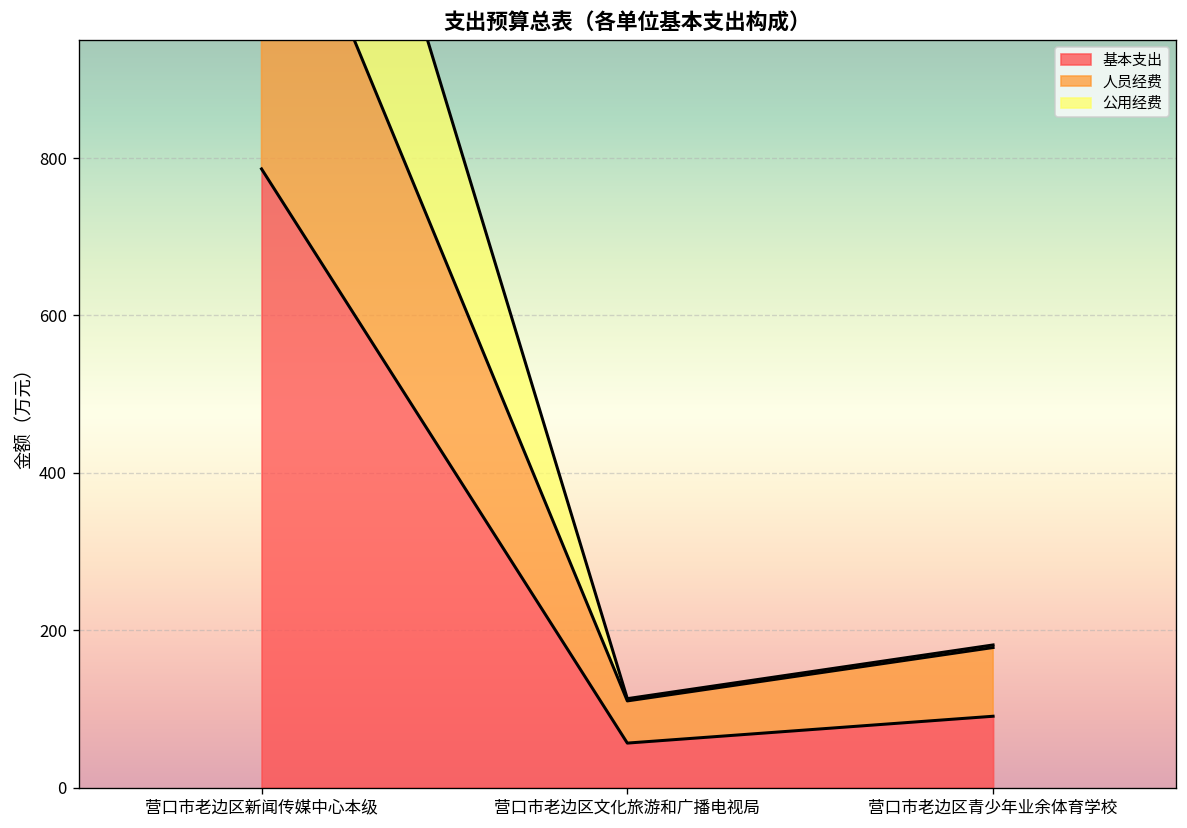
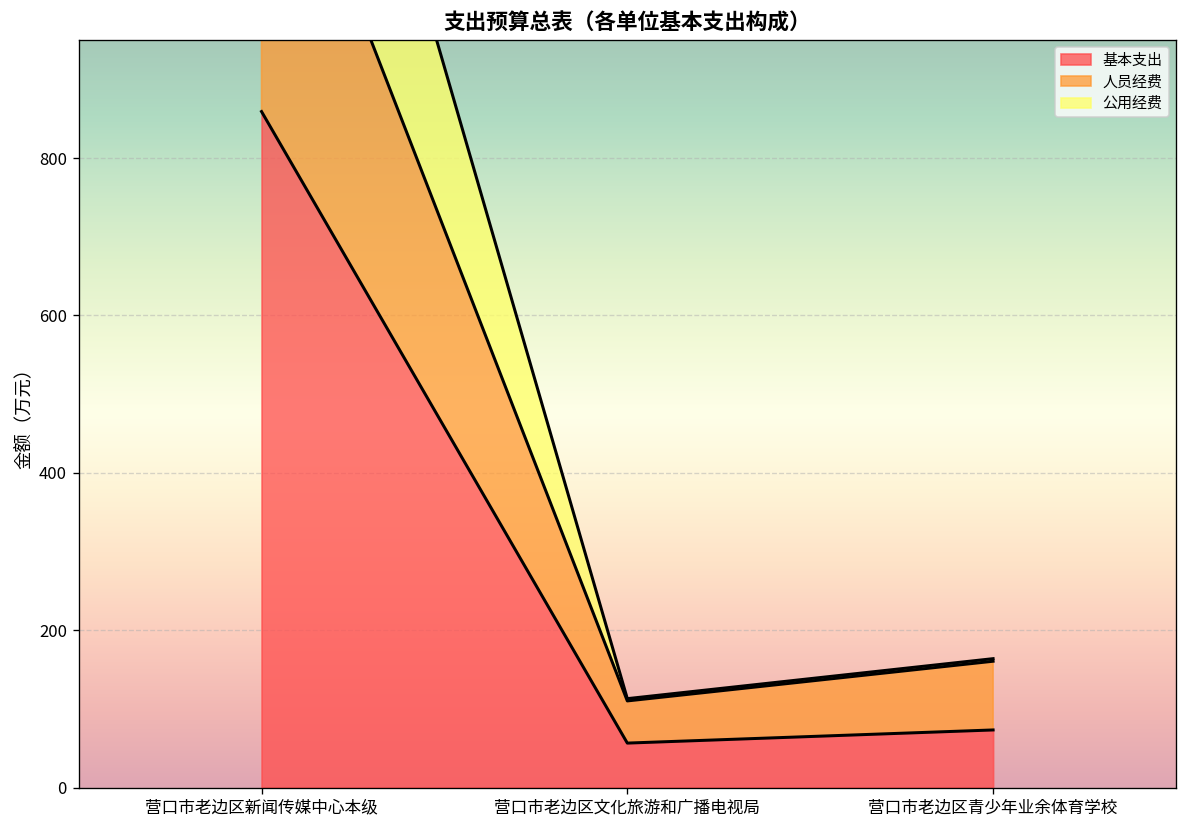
基本支出, 营口市老边区新闻传媒中心本级: 790 -> 860
基本支出, 营口市老边区青少年业余体育学校: 90 -> 70
